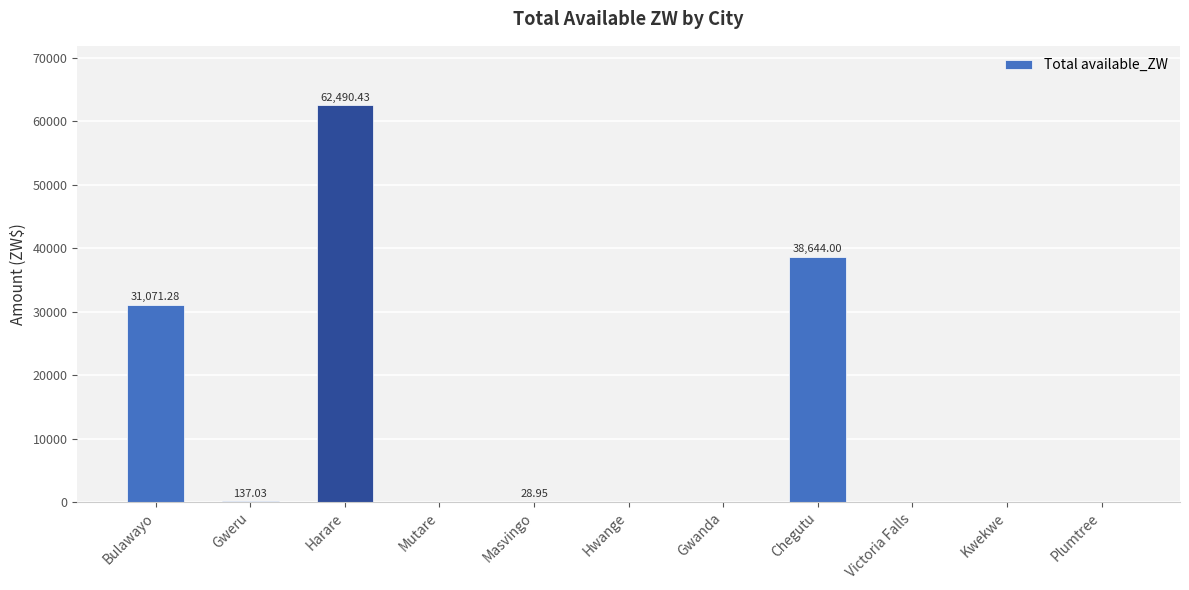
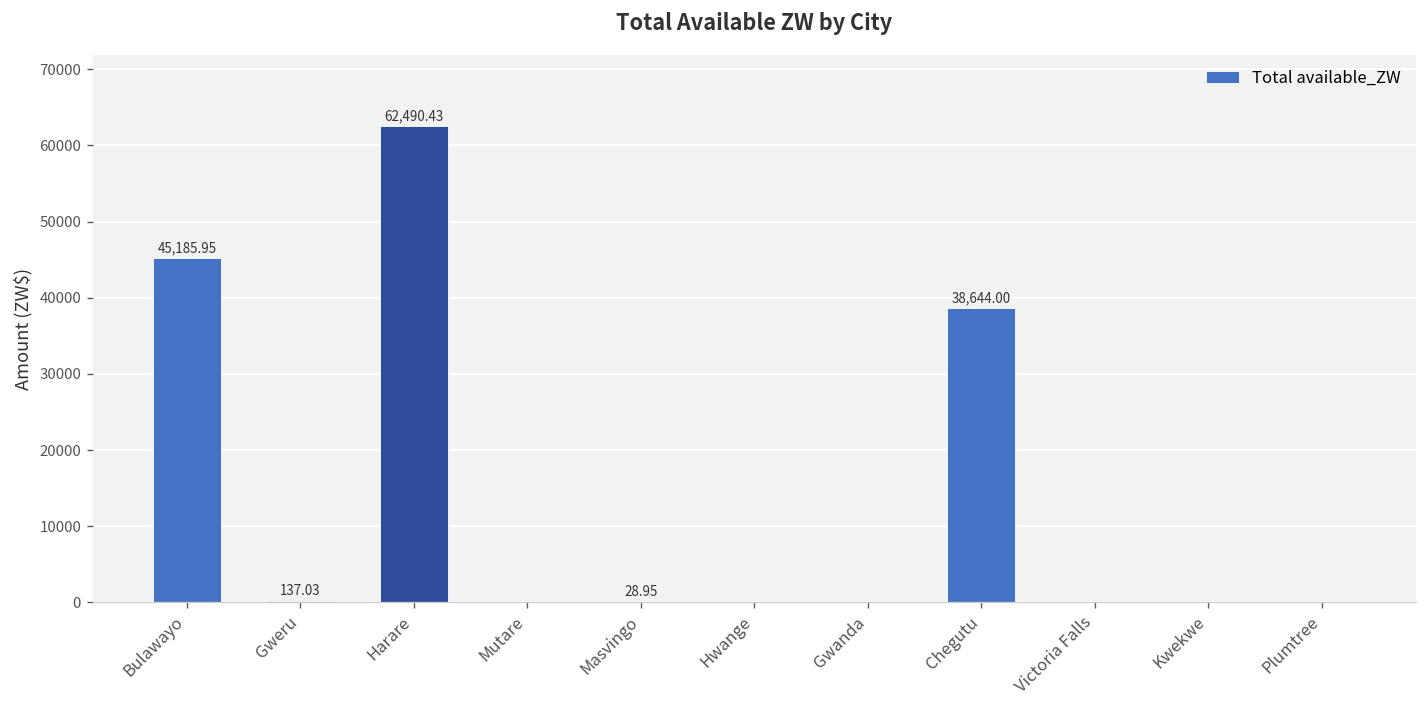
Bulawayo: 31,071.28 -> 45,185.95
